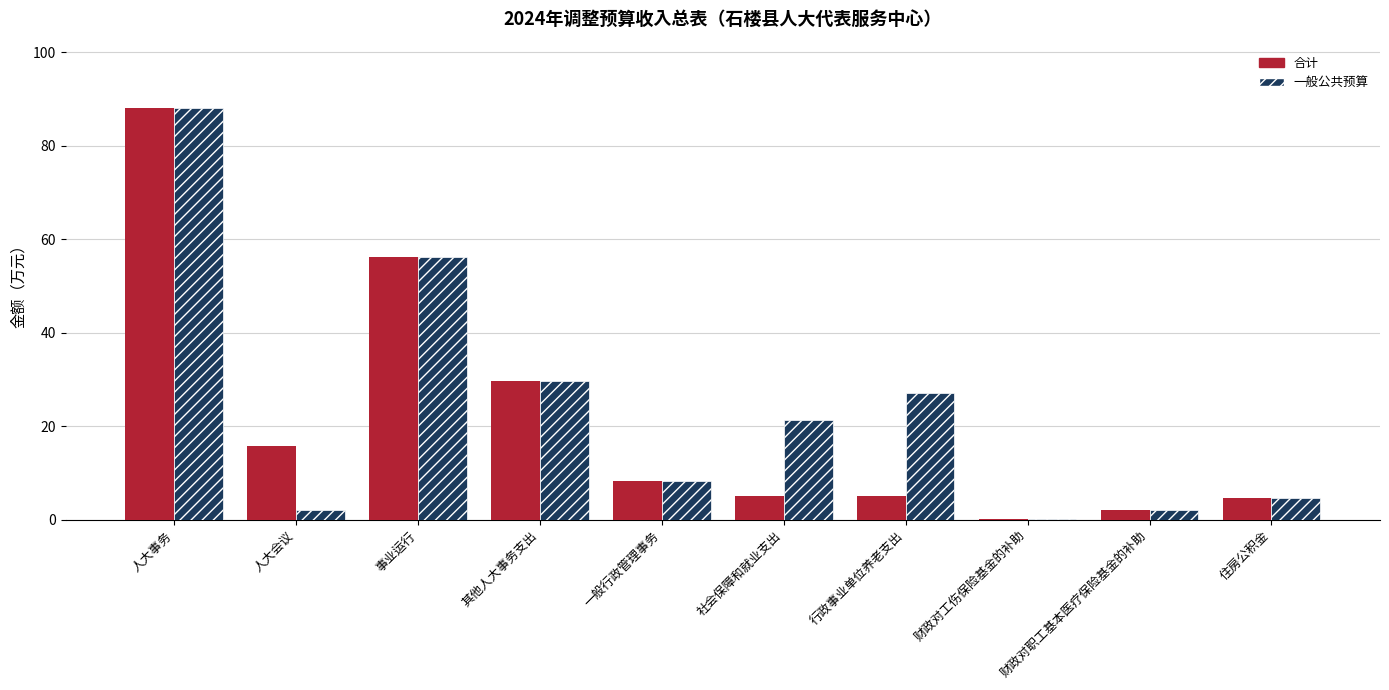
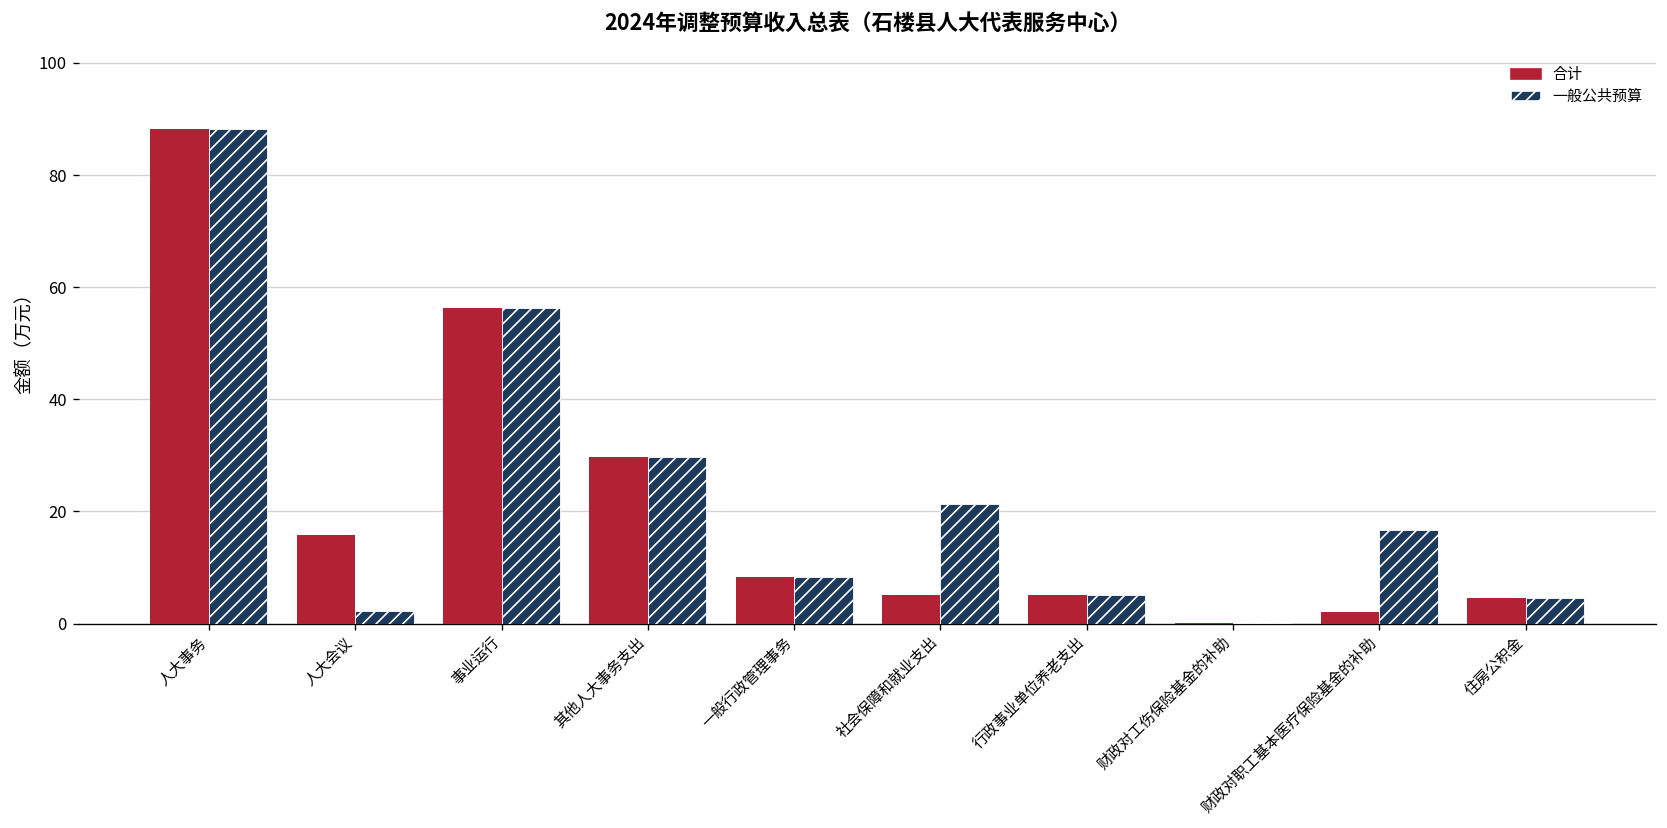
一般公共预算, 行政事业单位养老支出: 27 -> 5
一般公共预算, 财政对职工基本医疗保险基金的补助: 2 -> 17
